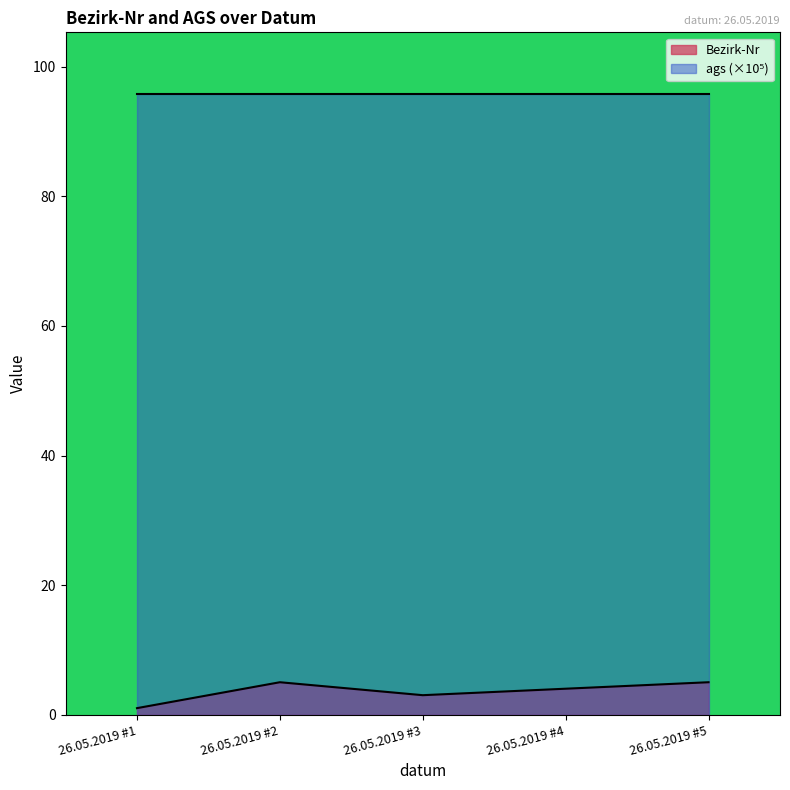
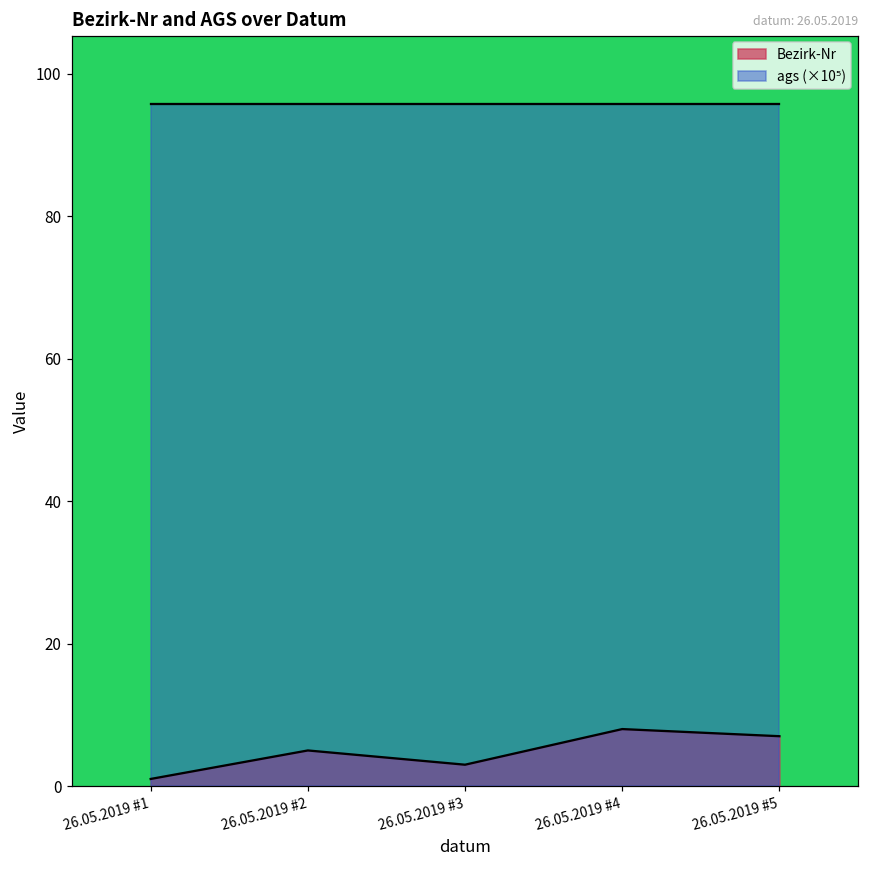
Bezirk-Nr, 26.05.2019 #4: 4 -> 8
Bezirk-Nr, 26.05.2019 #5: 5 -> 7
